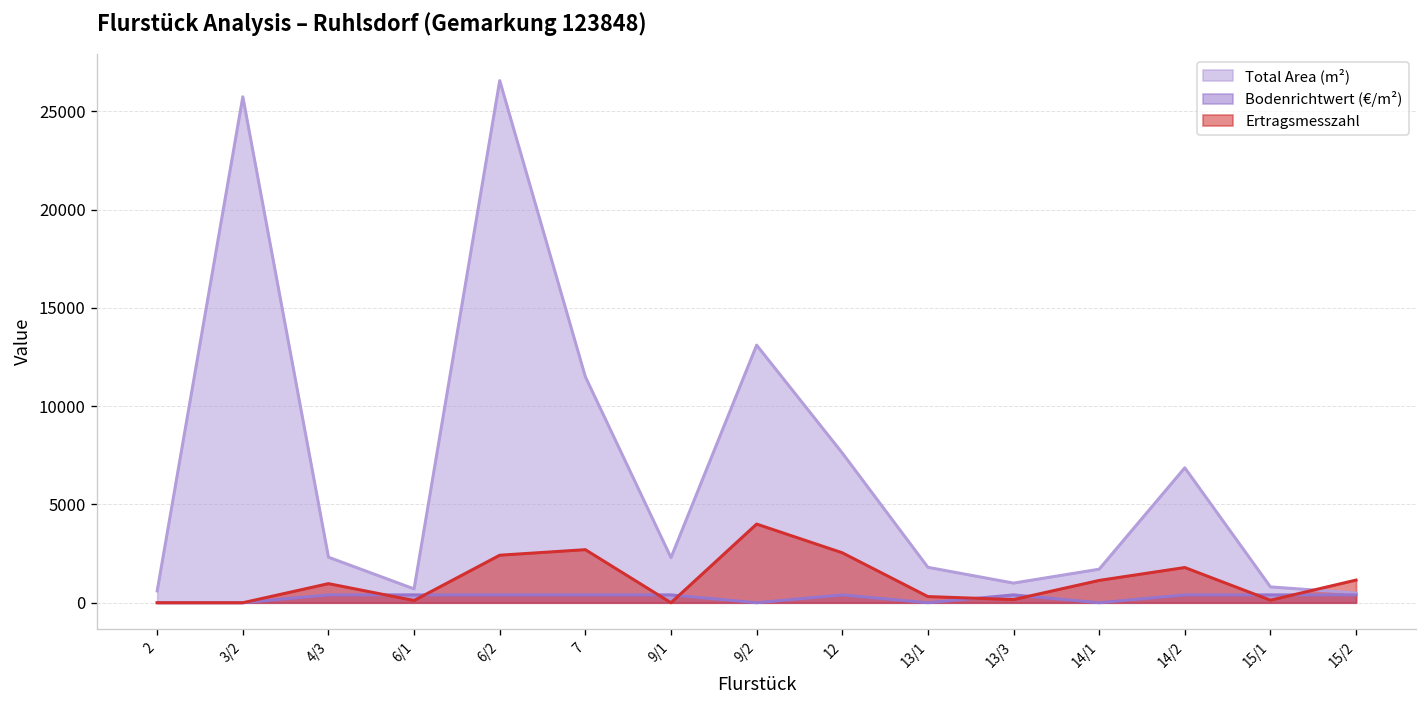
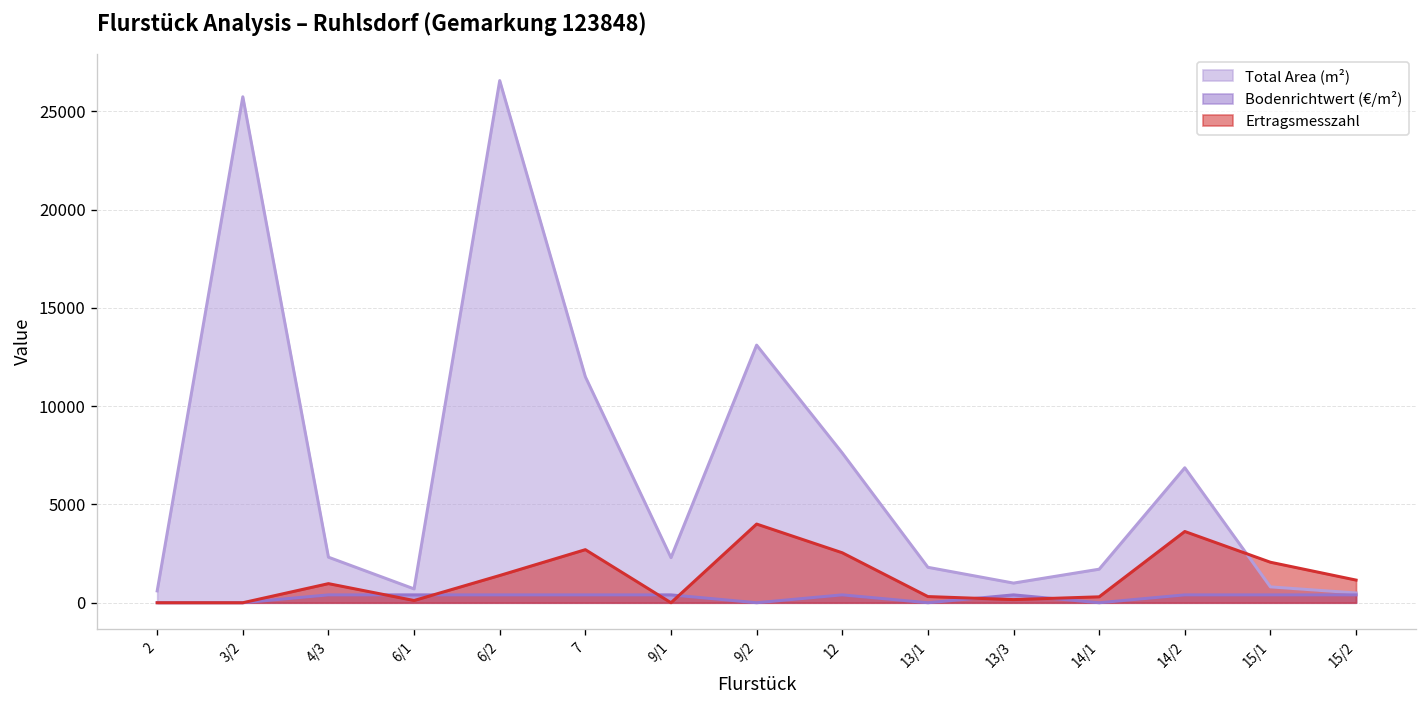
Ertragsmesszahl, 6/2: 2400 -> 1400
Ertragsmesszahl, 14/1: 1100 -> 300
Ertragsmesszahl, 14/2: 1800 -> 3600
Ertragsmesszahl, 15/1: 100 -> 2100
